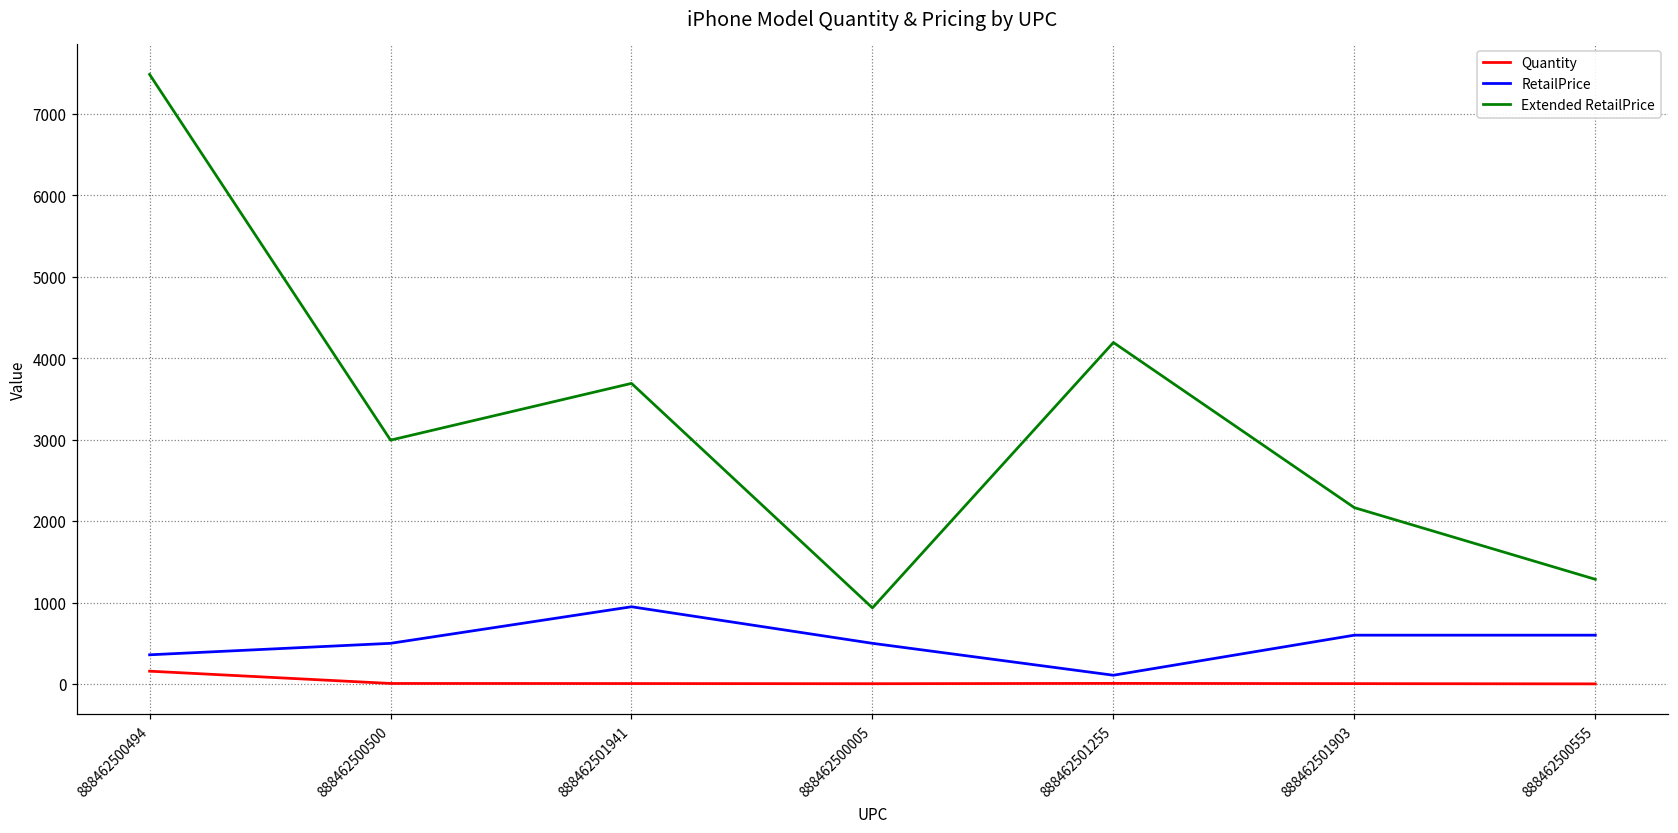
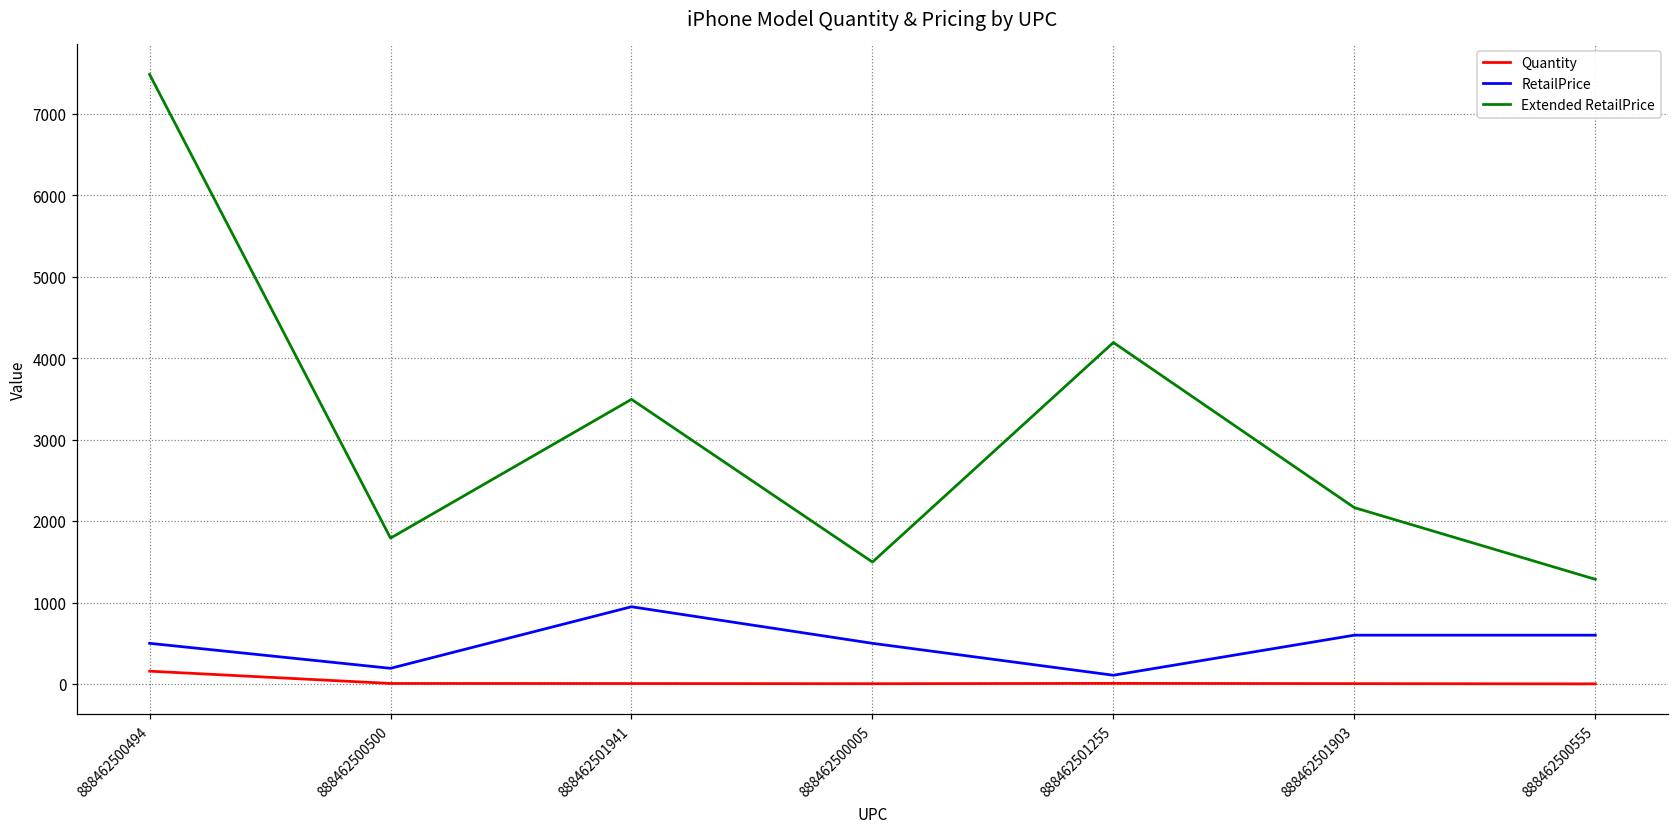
RetailPrice, 888462500494: 400 -> 500
RetailPrice, 888462500500: 500 -> 200
Extended RetailPrice, 888462500500: 3000 -> 1800
Extended RetailPrice, 888462501941: 3700 -> 3500
Extended RetailPrice, 888462500005: 900 -> 1500
